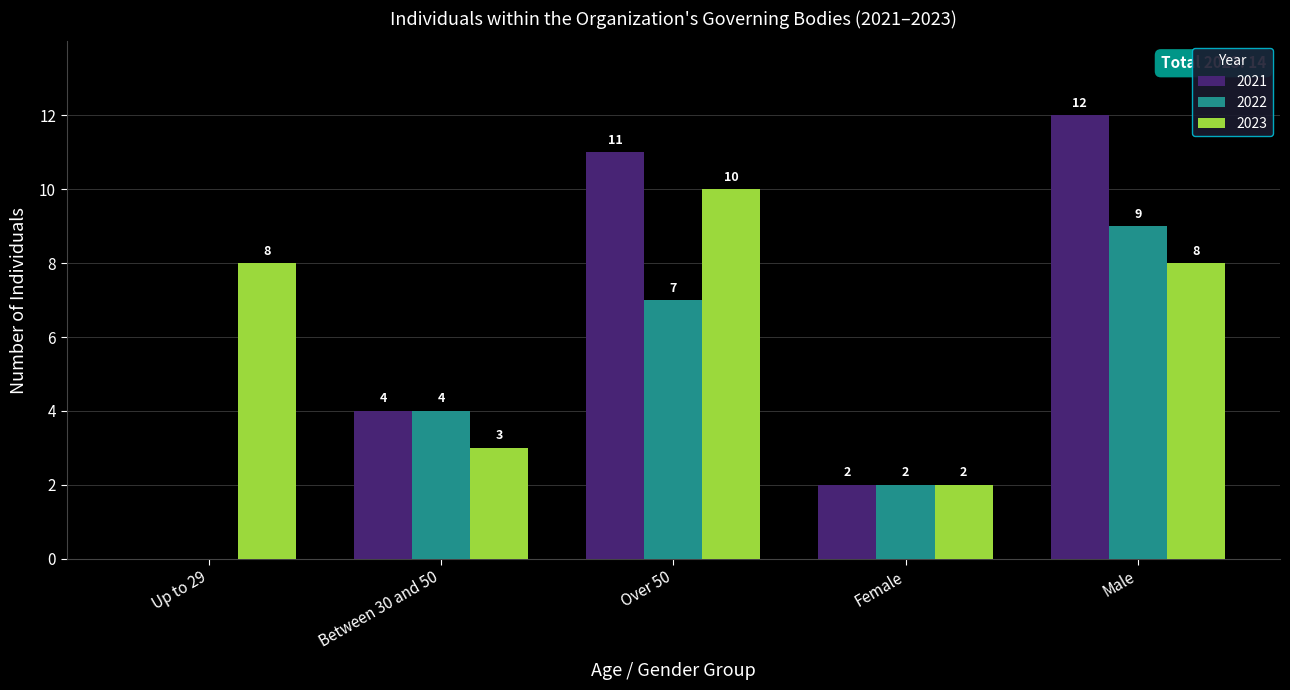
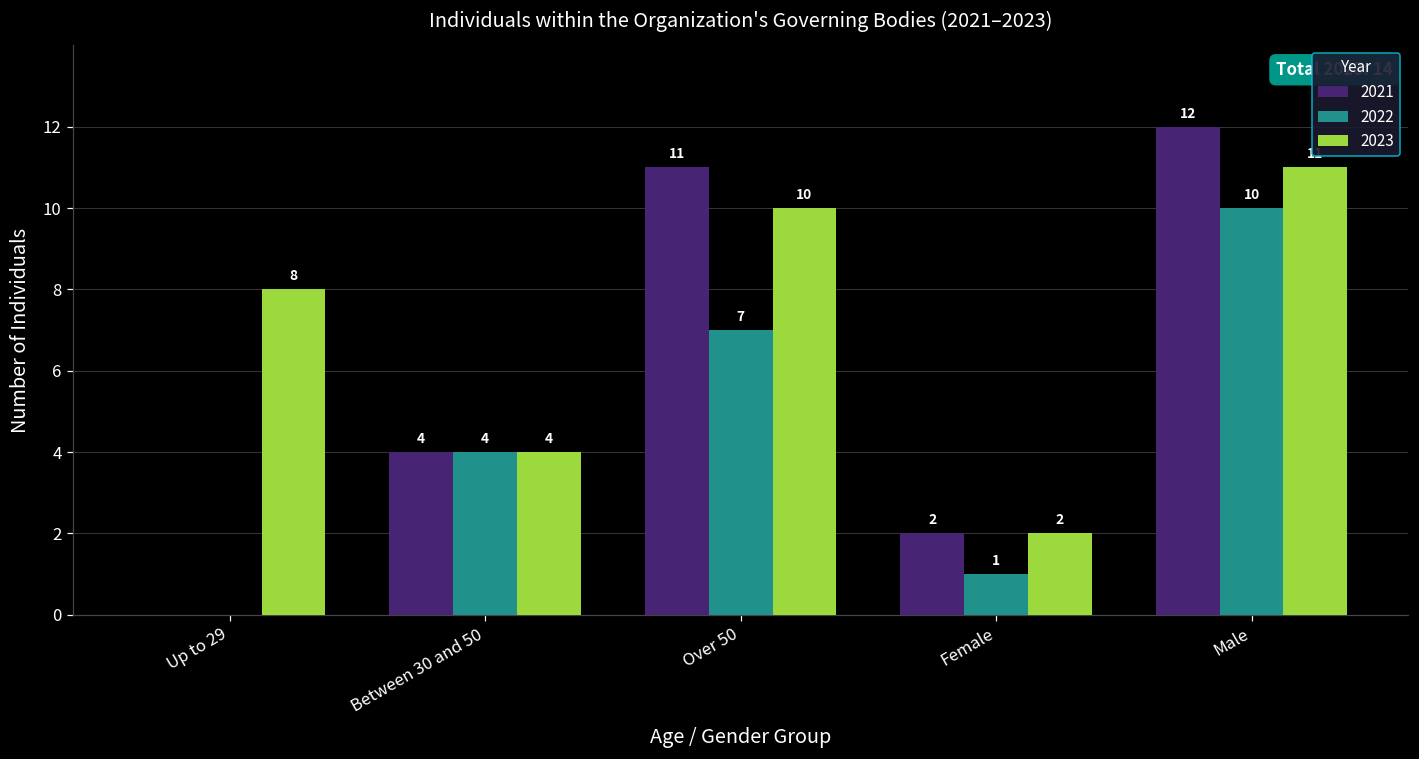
2023, Between 30 and 50: 3 -> 4
2022, Female: 2 -> 1
2022, Male: 9 -> 10
2023, Male: 8 -> 11
